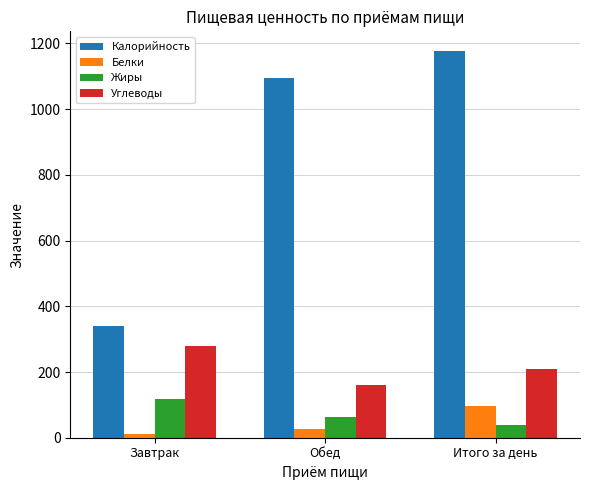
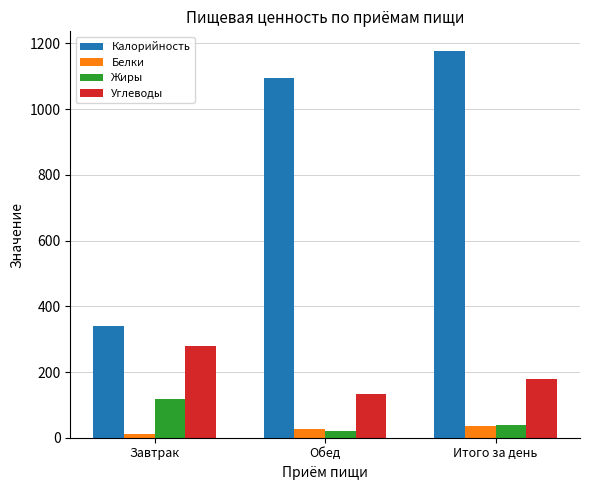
Жиры, Обед: 60 -> 20
Углеводы, Обед: 160 -> 130
Белки, Итого за день: 100 -> 40
Углеводы, Итого за день: 210 -> 180
